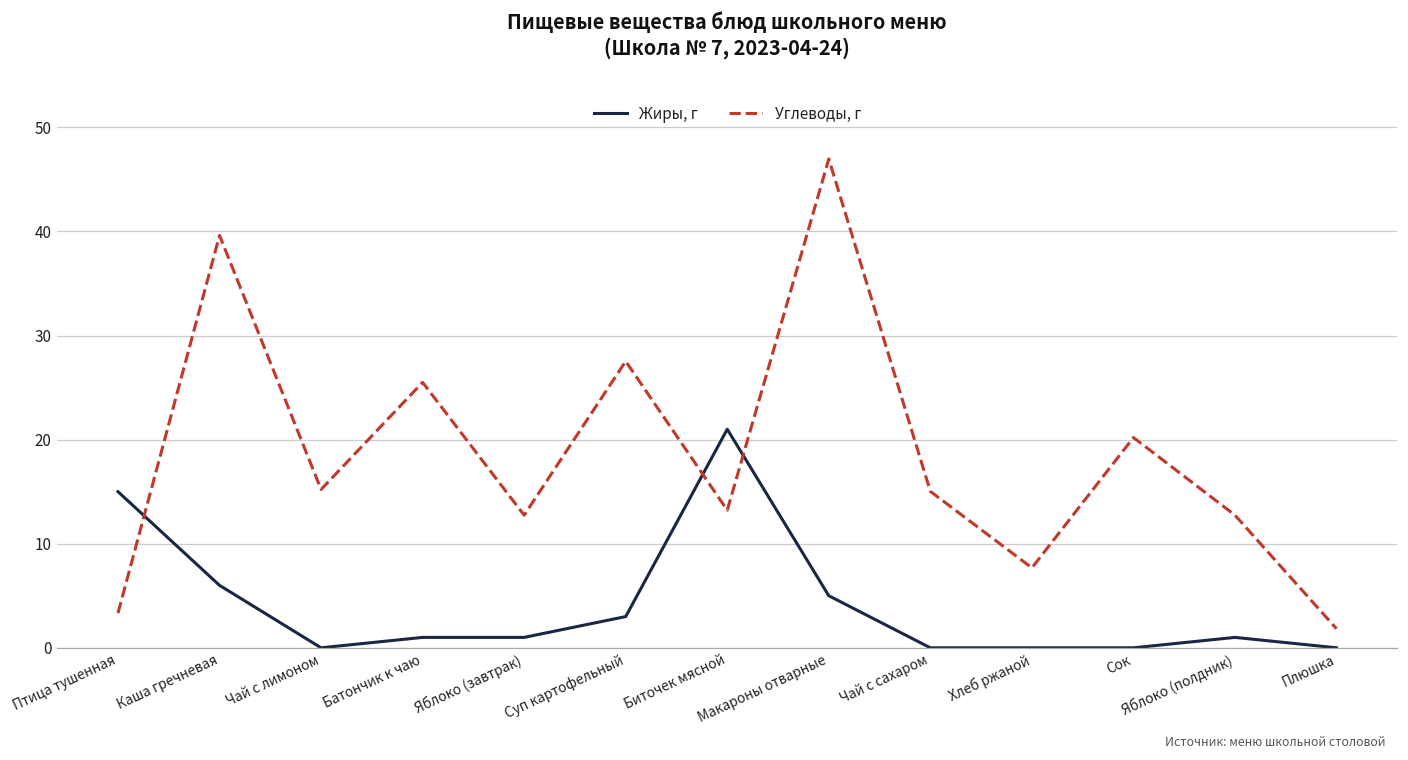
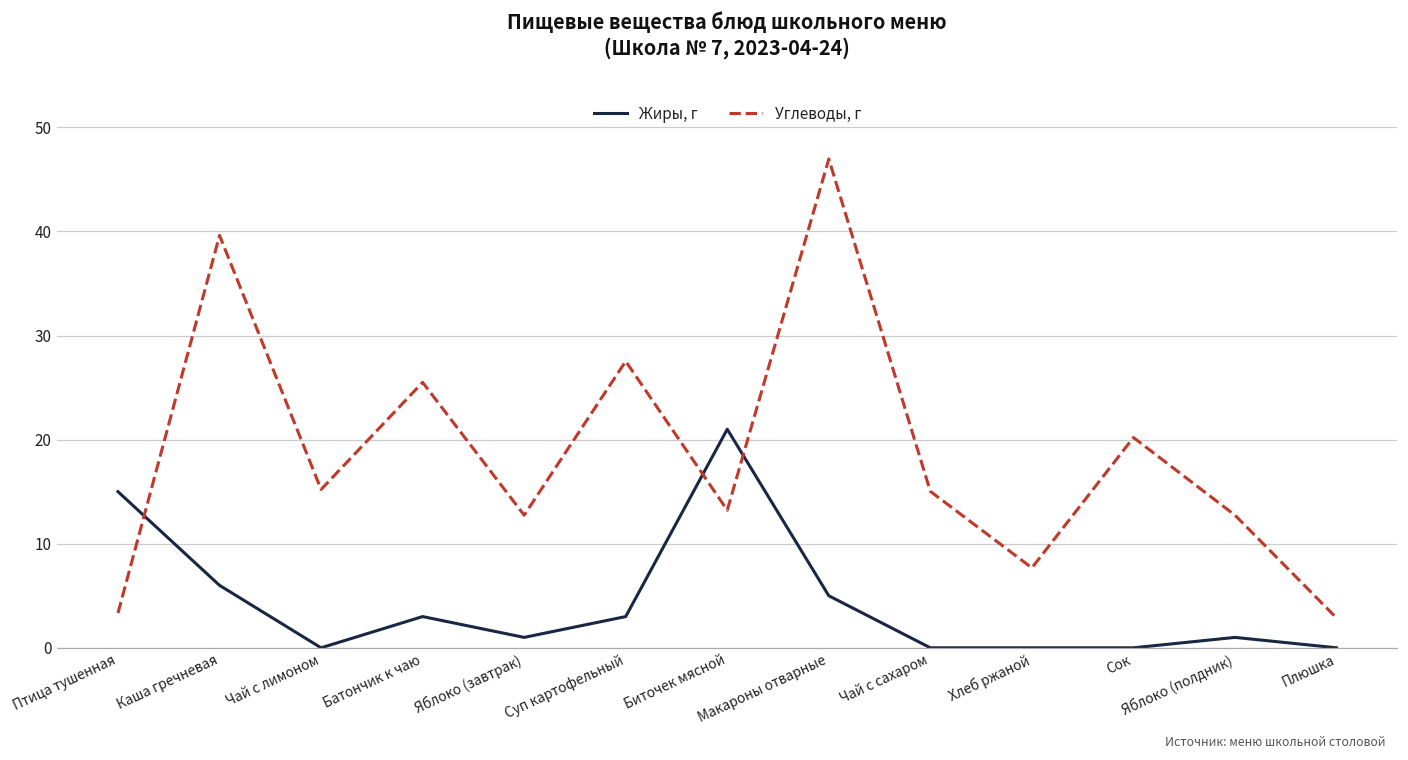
Жиры, г, Батончик к чаю: 1 -> 3
Углеводы, г, Плюшка: 2 -> 3
